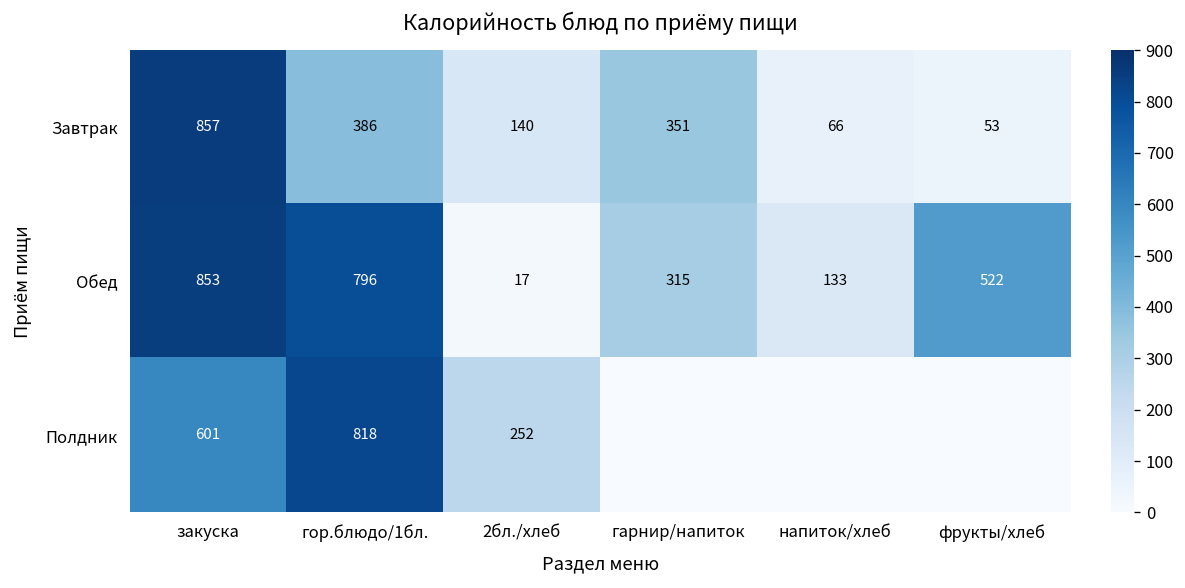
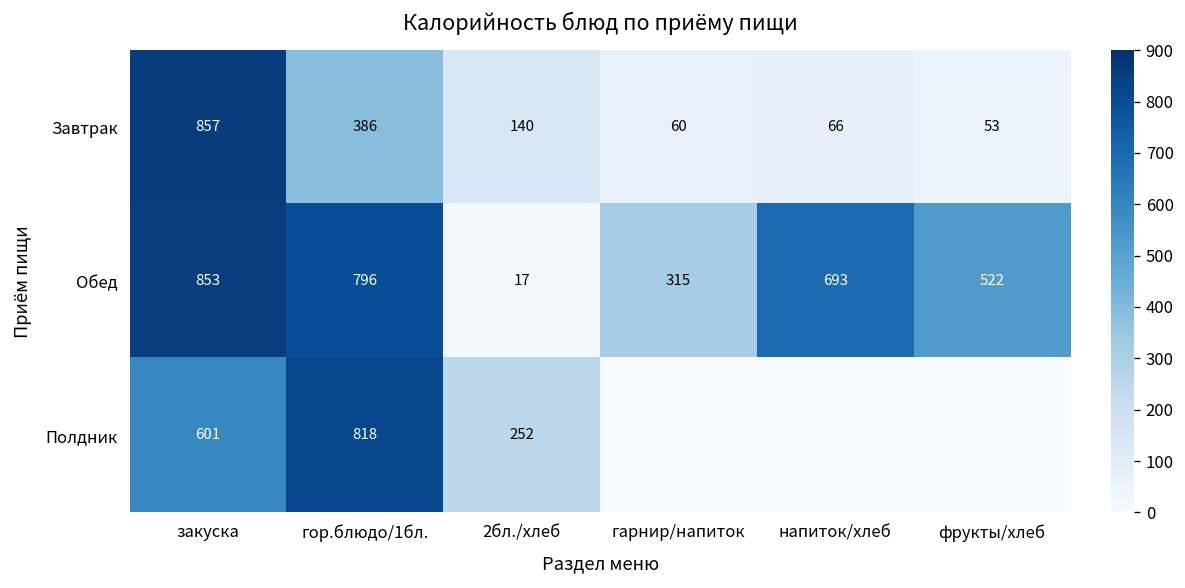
Завтрак, гарнир/напиток: 351 -> 60
Обед, напиток/хлеб: 133 -> 693
